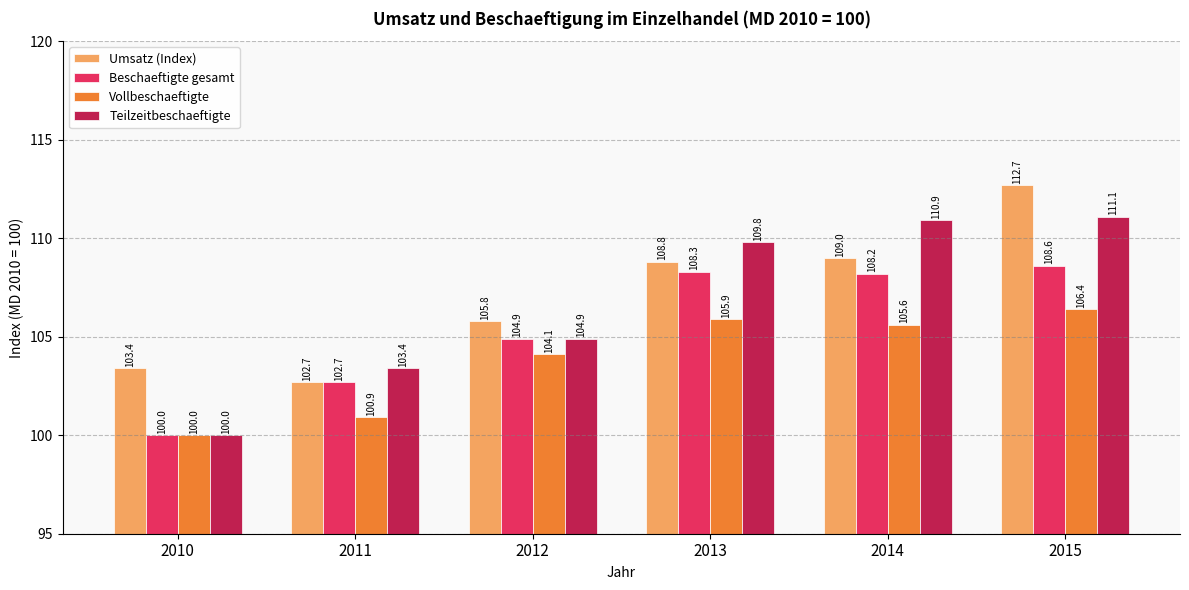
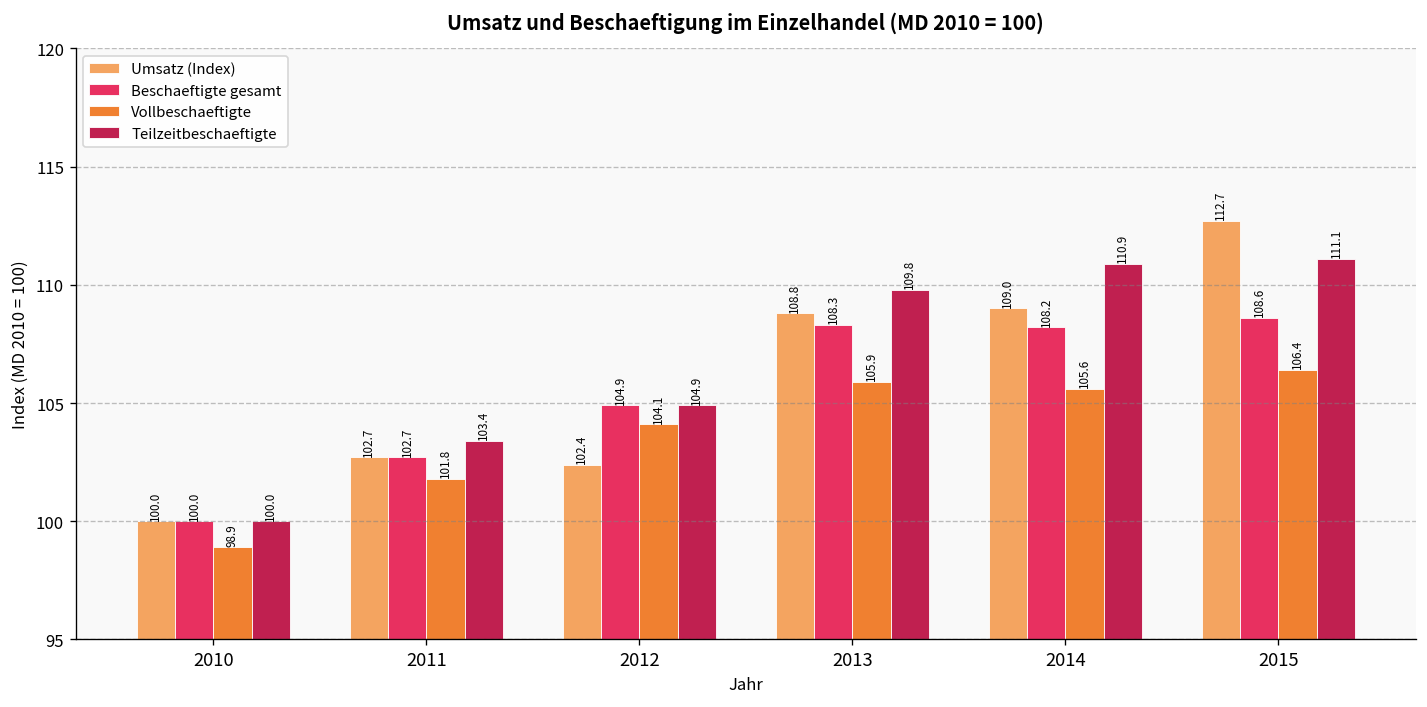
Umsatz (Index), 2010: 103.4 -> 100.0
Vollbeschaeftigte, 2010: 100.0 -> 98.9
Vollbeschaeftigte, 2011: 100.9 -> 101.8
Umsatz (Index), 2012: 105.8 -> 102.4
